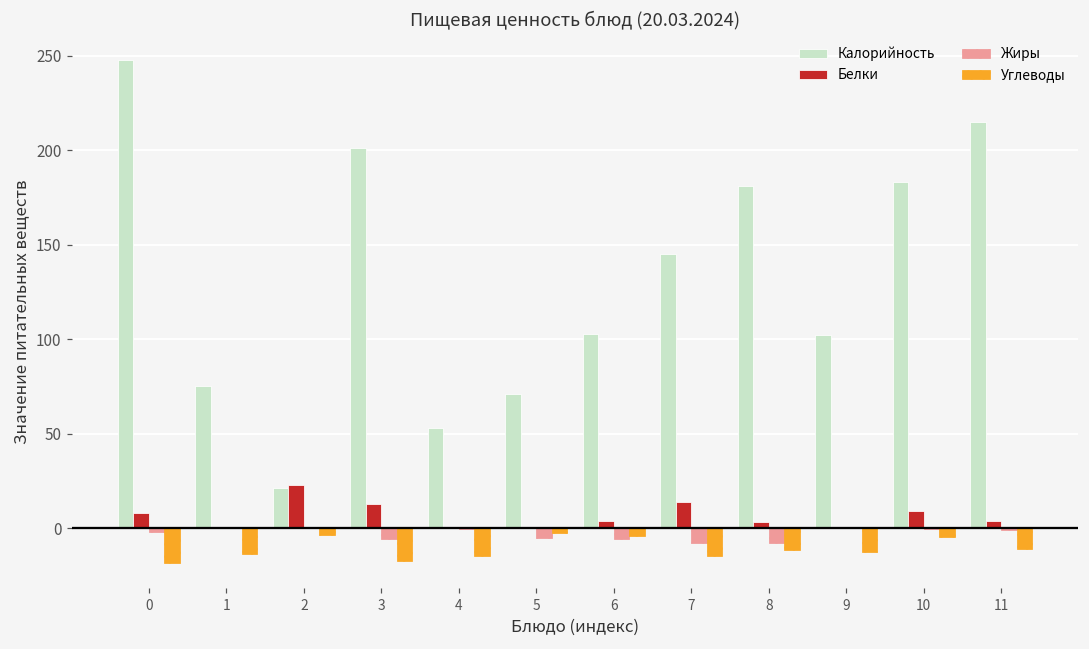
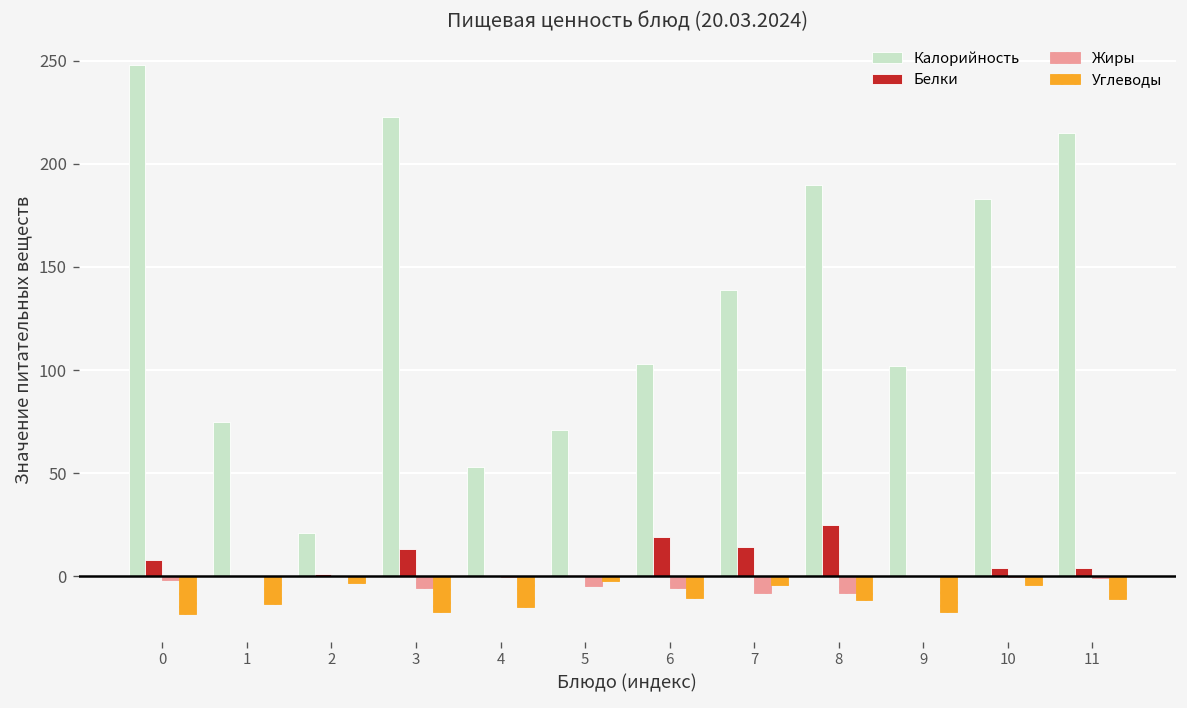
Белки, 2: 23 -> 1
Калорийность, 3: 201 -> 223
Белки, 6: 4 -> 19
Углеводы, 6: -4 -> -11
Калорийность, 7: 145 -> 139
Углеводы, 7: -15 -> -4
Калорийность, 8: 181 -> 190
Белки, 8: 3 -> 25
Углеводы, 9: -13 -> -18
Белки, 10: 9 -> 4
